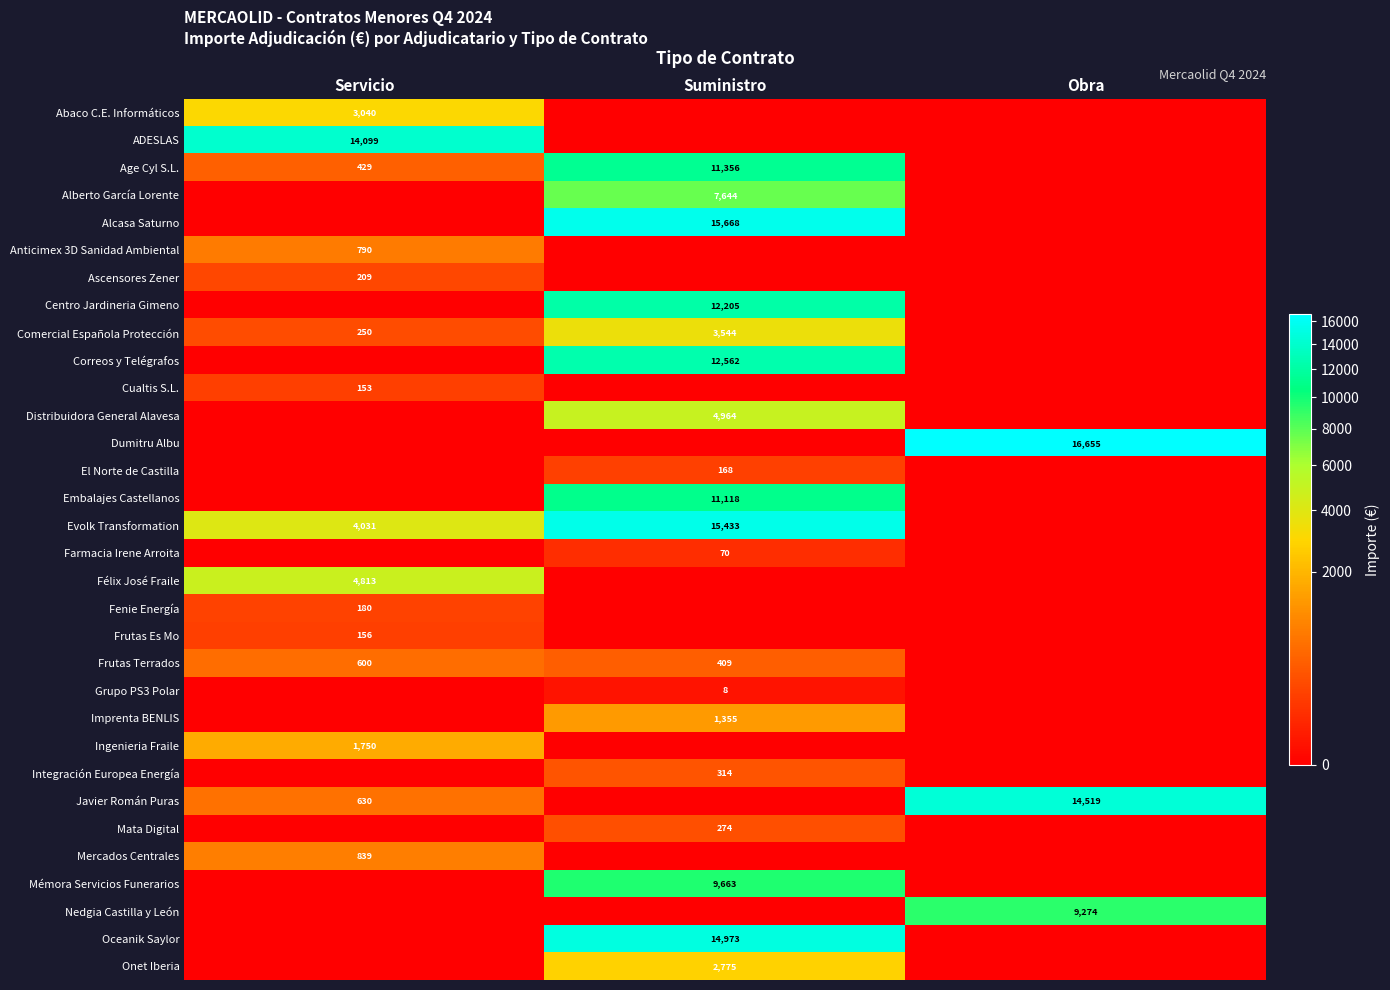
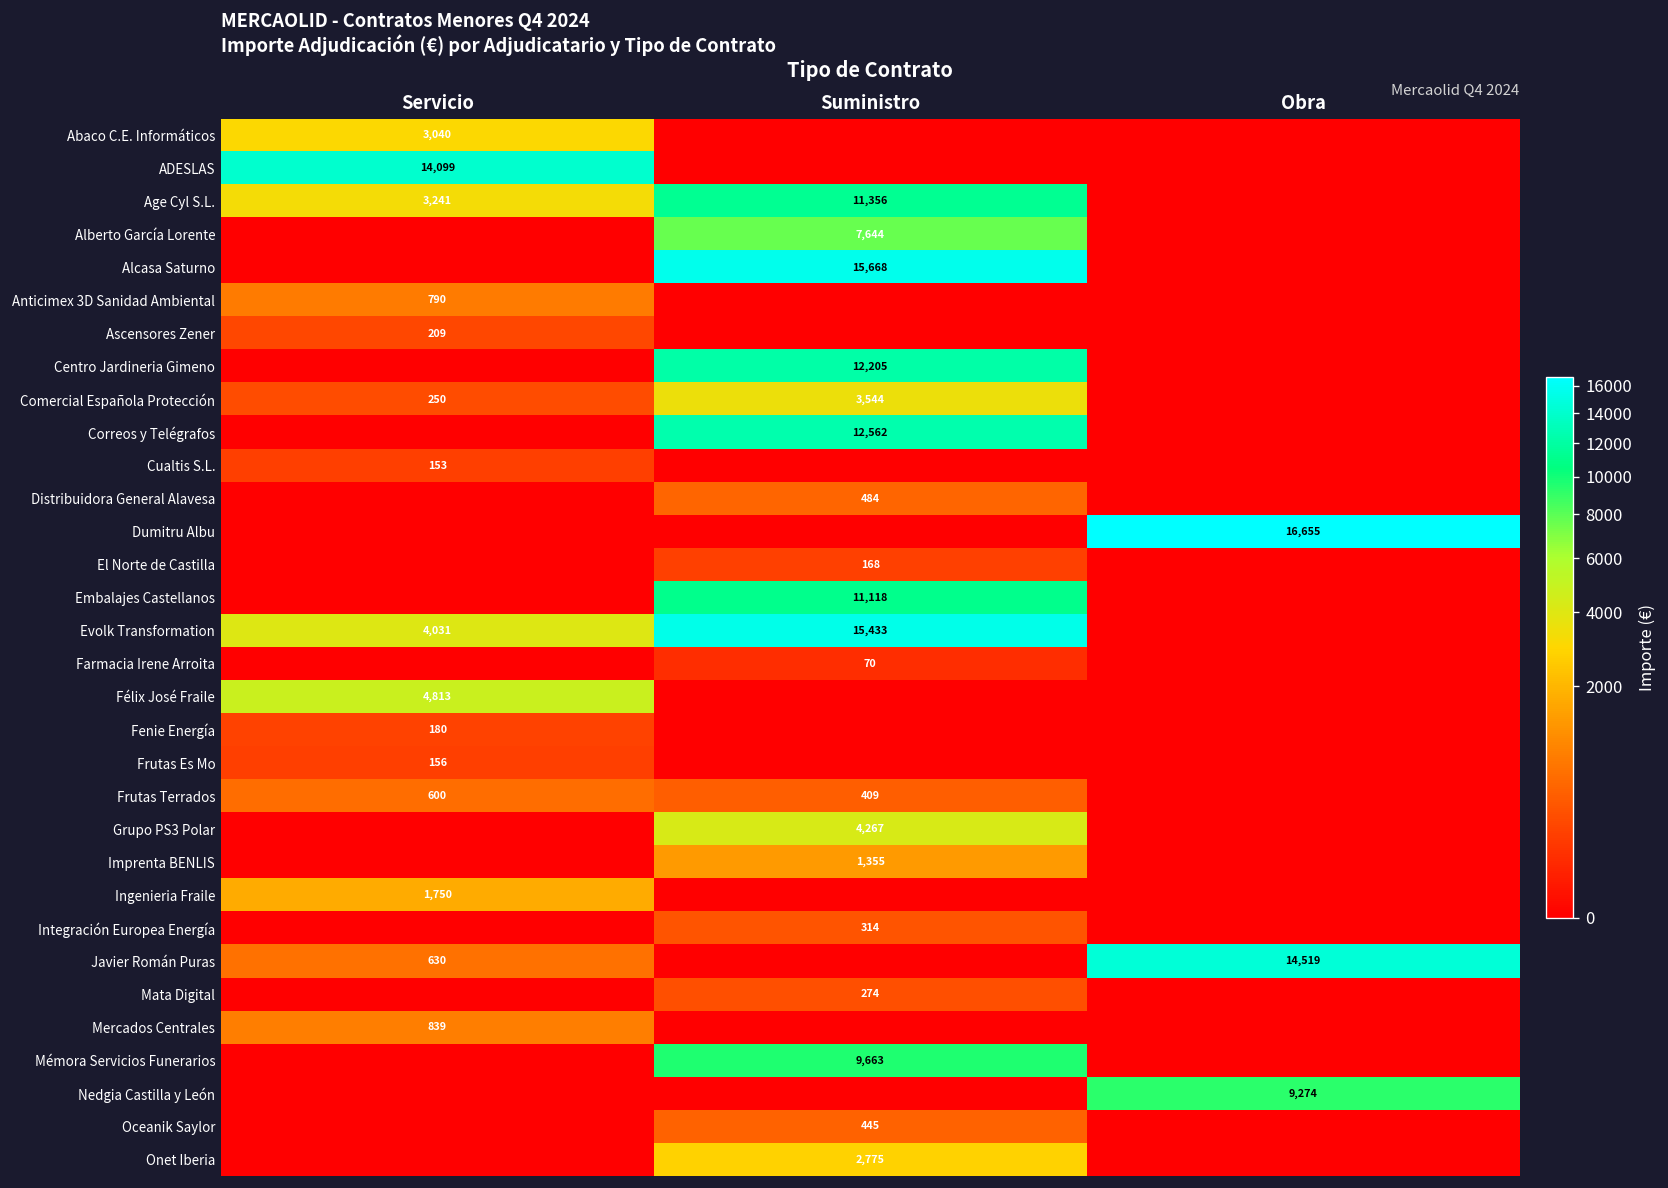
Age Cyl S.L., Servicio: 429 -> 3,241
Distribuidora General Alavesa, Suministro: 4,964 -> 484
Grupo PS3 Polar, Suministro: 8 -> 4,267
Oceanik Saylor, Suministro: 14,973 -> 445
